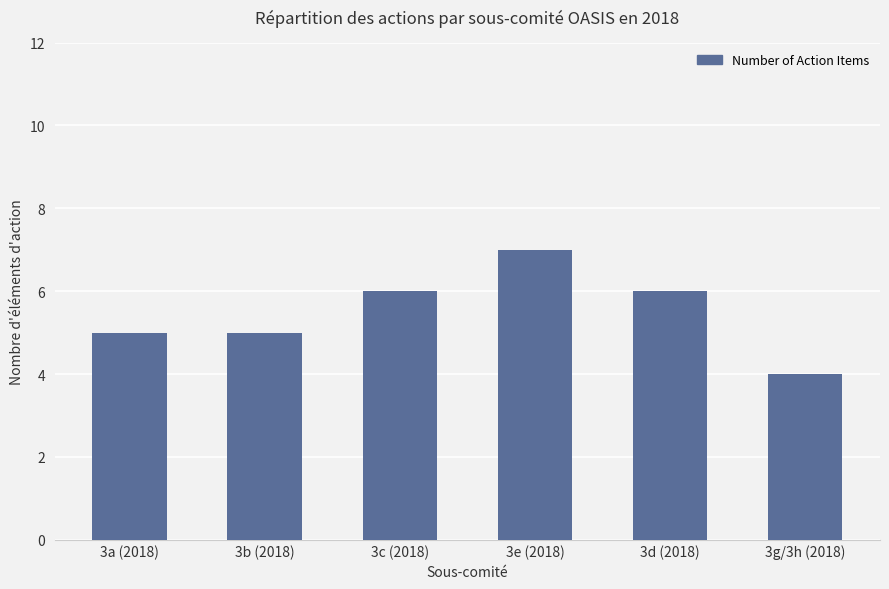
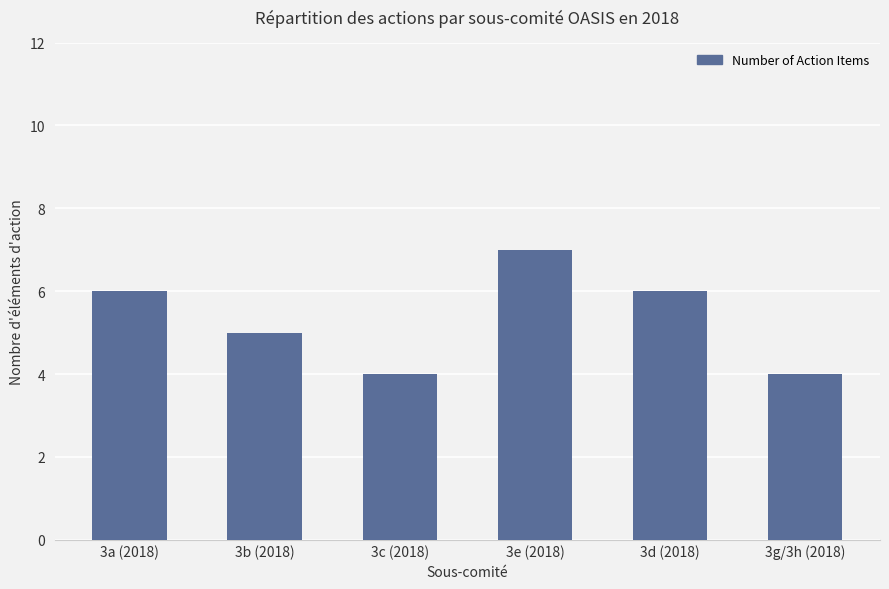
3a (2018): 5 -> 6
3c (2018): 6 -> 4
